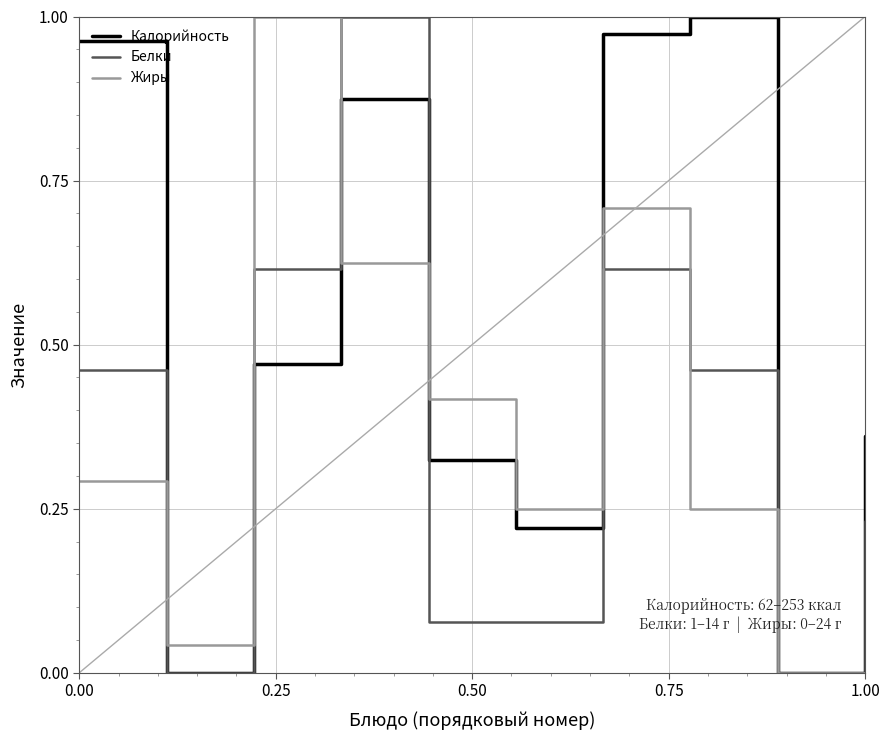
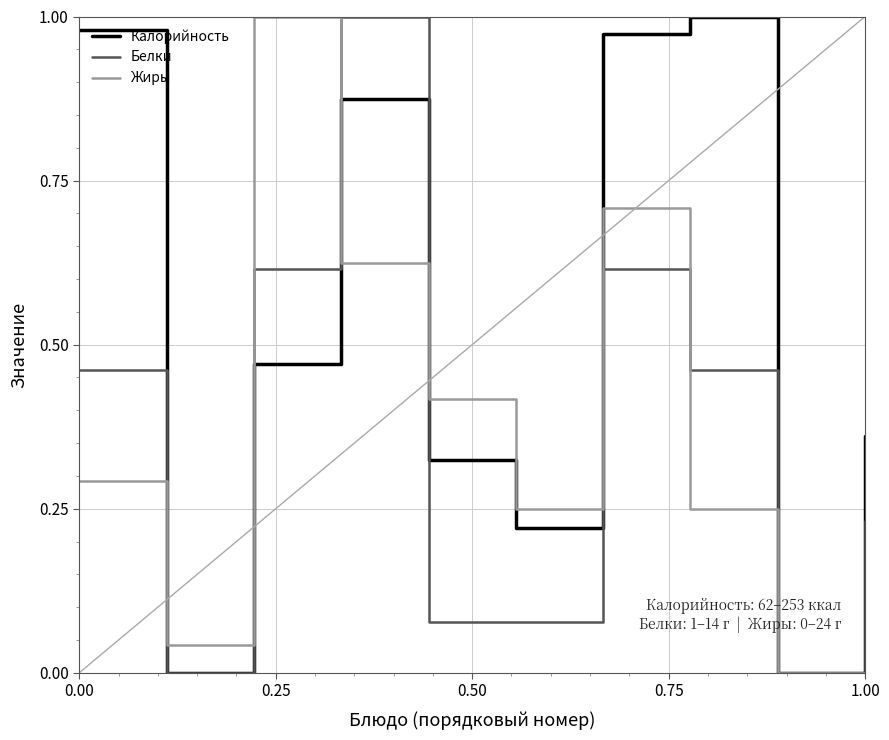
Калорийность, 0.00: 0.96 -> 0.98
